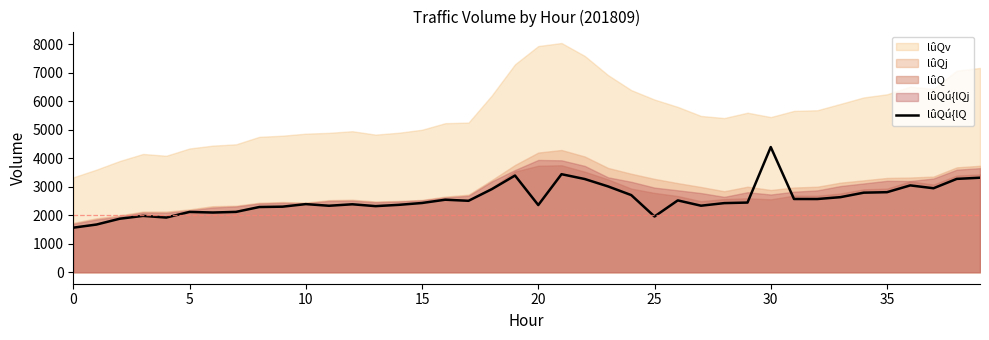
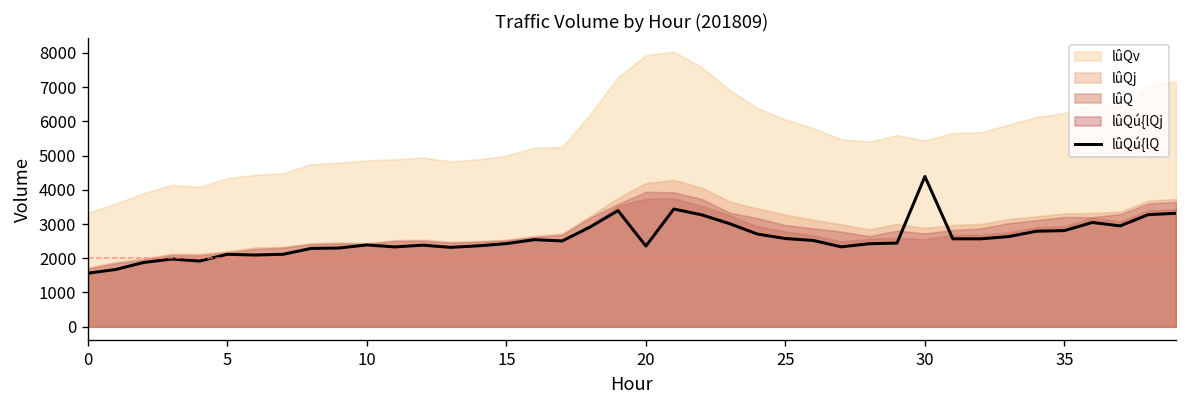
lûQú{lQ, 25: 2000 -> 2600
